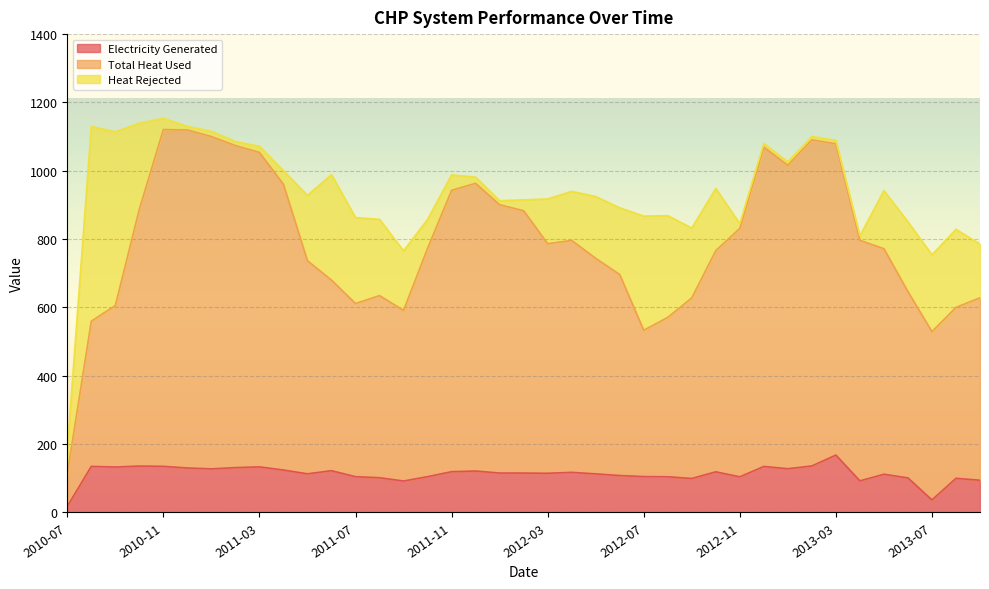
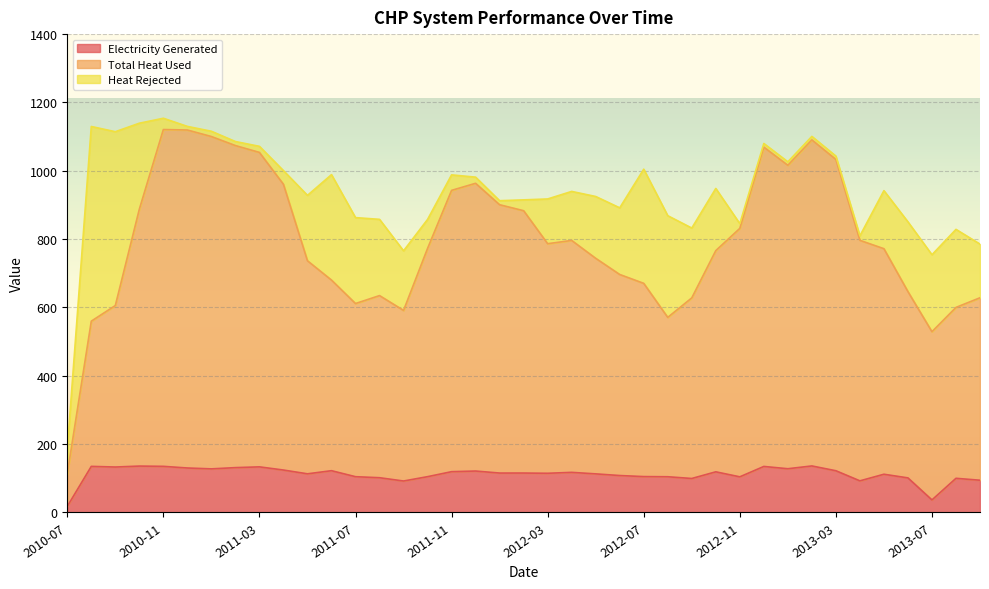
Total Heat Used, 2012-07: 430 -> 570
Electricity Generated, 2013-03: 170 -> 120
